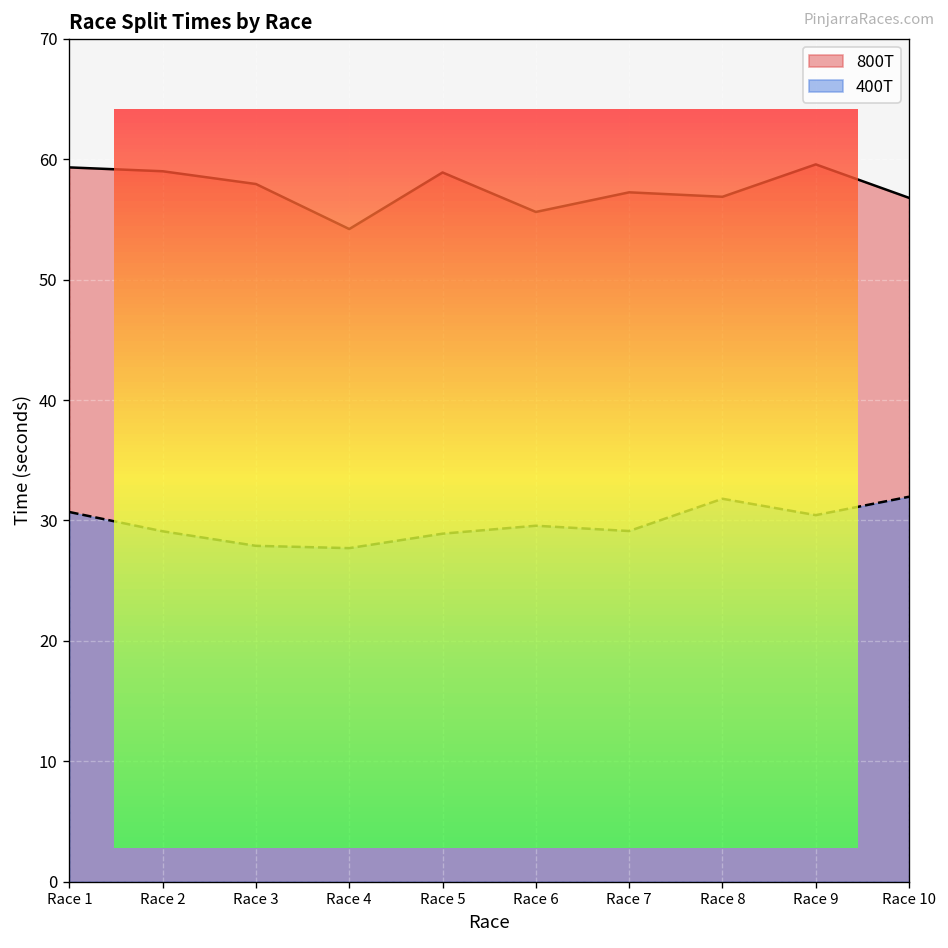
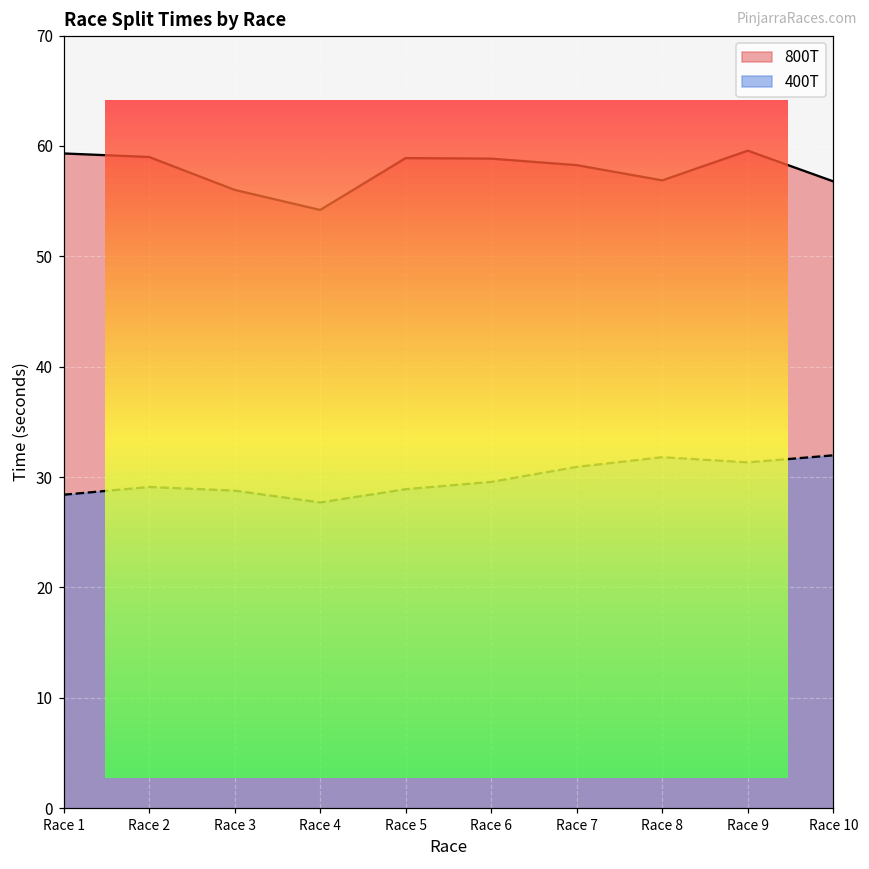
400T, Race 1: 30.7 -> 28.4
800T, Race 3: 57.9 -> 56.0
400T, Race 3: 27.9 -> 28.8
800T, Race 6: 55.6 -> 58.9
800T, Race 7: 57.3 -> 58.3
400T, Race 7: 29.1 -> 30.9
400T, Race 9: 30.4 -> 31.3
